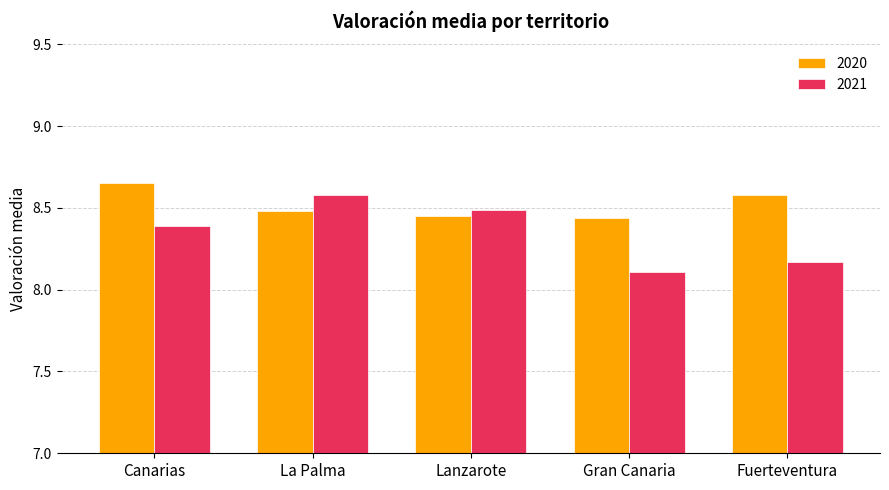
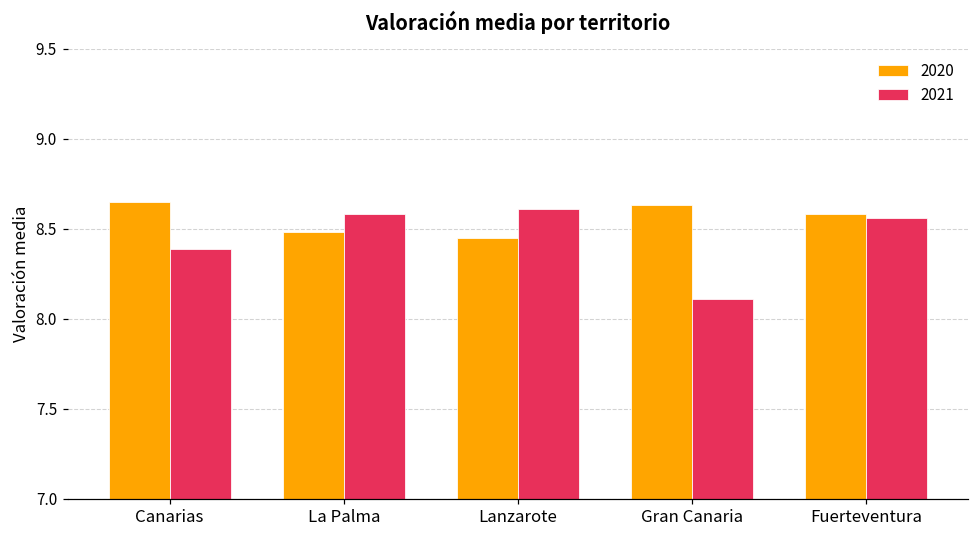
2021, Lanzarote: 8.49 -> 8.61
2020, Gran Canaria: 8.44 -> 8.63
2021, Fuerteventura: 8.17 -> 8.56
